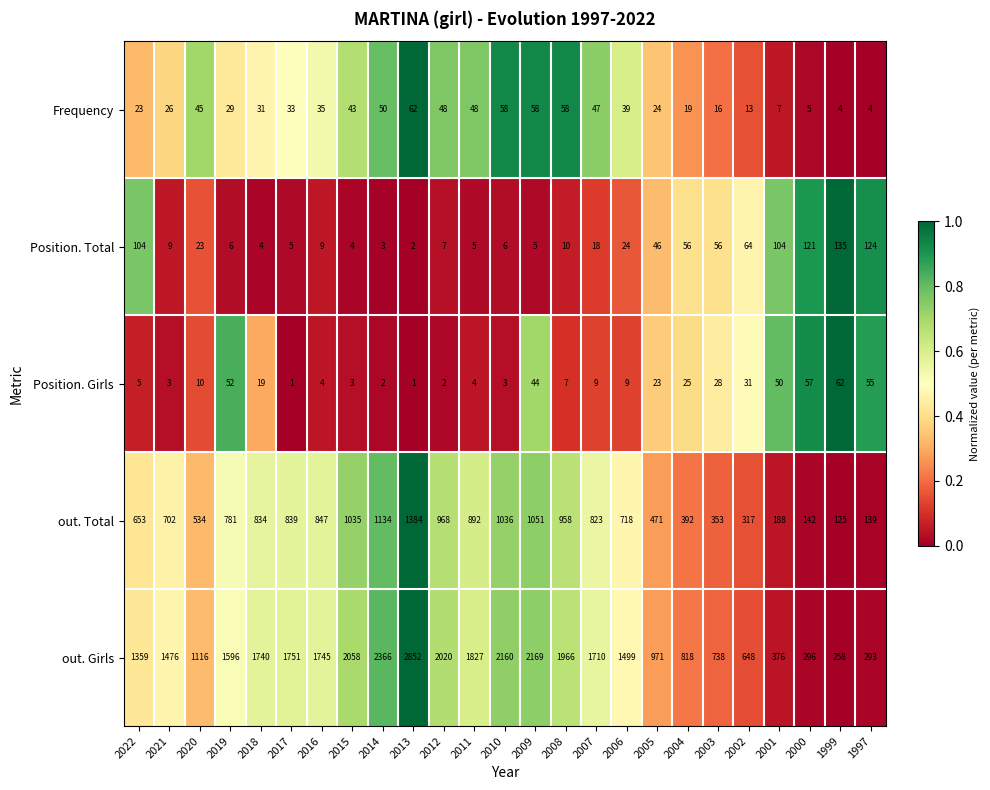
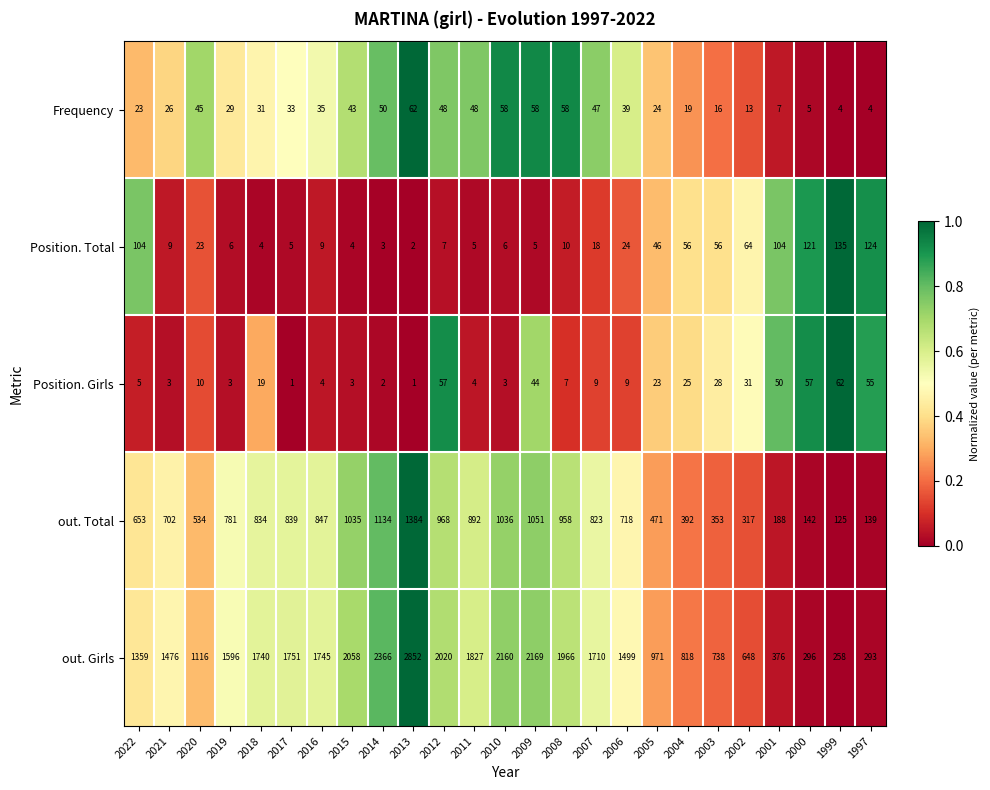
Position. Girls, 2019: 52 -> 3
Position. Girls, 2012: 2 -> 57
